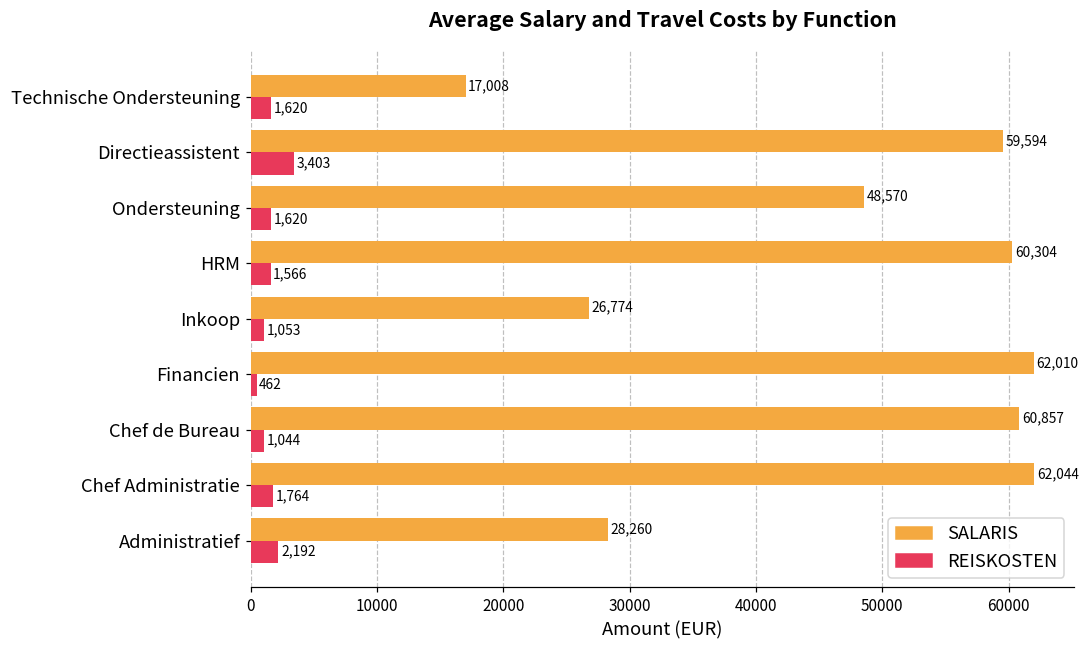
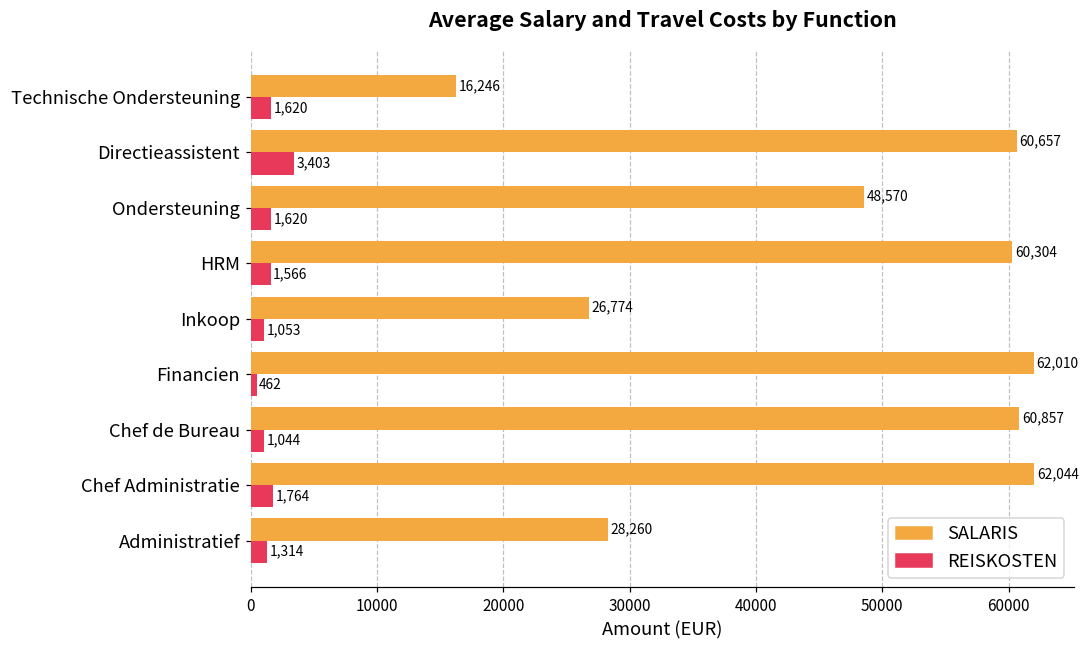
SALARIS, Technische Ondersteuning: 17,008 -> 16,246
SALARIS, Directieassistent: 59,594 -> 60,657
REISKOSTEN, Administratief: 2,192 -> 1,314
